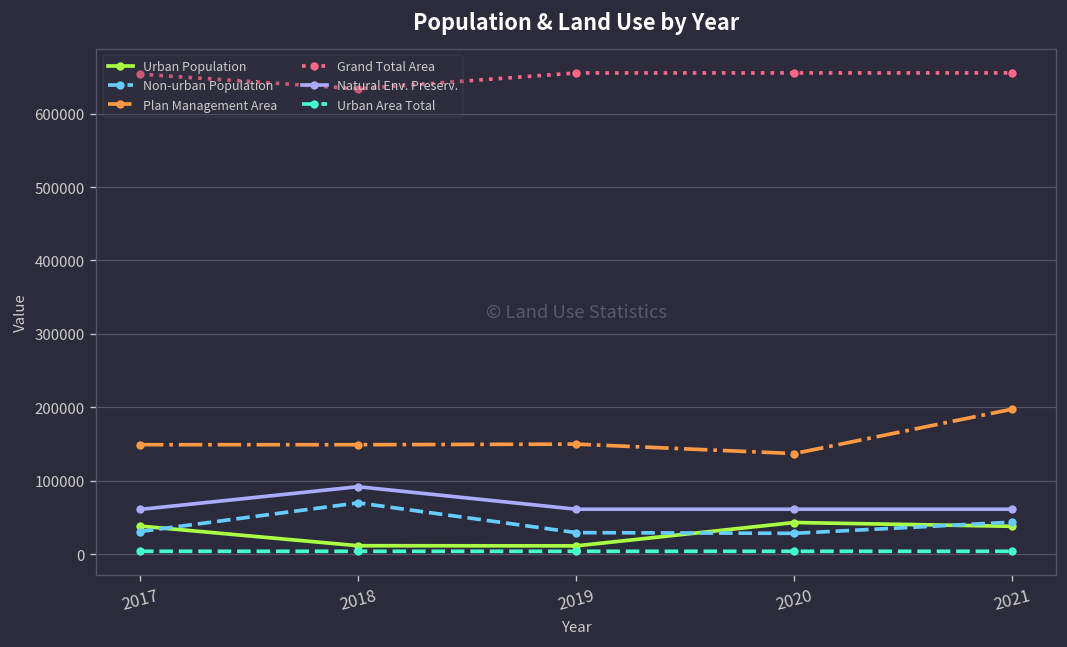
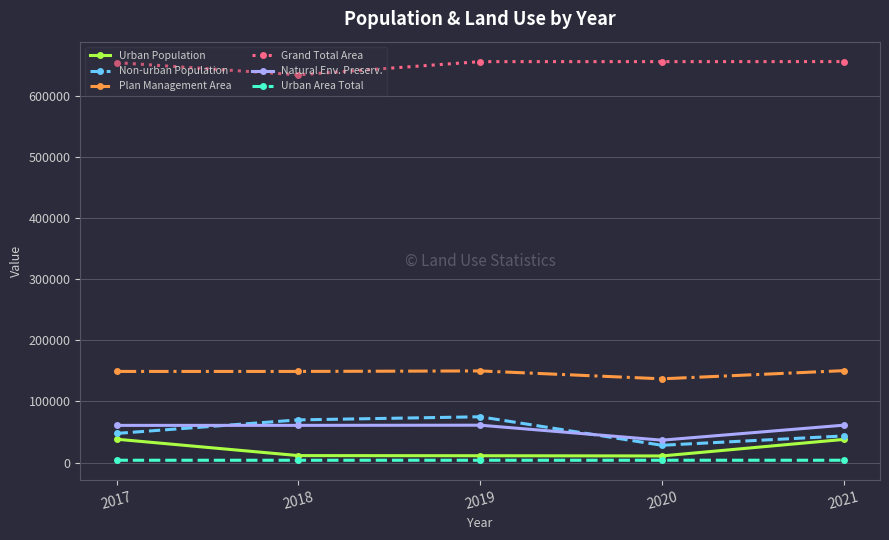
Non-urban Population, 2017: 30000 -> 50000
Natural Env. Preserv., 2018: 90000 -> 60000
Non-urban Population, 2019: 30000 -> 70000
Urban Population, 2020: 40000 -> 10000
Natural Env. Preserv., 2020: 60000 -> 40000
Plan Management Area, 2021: 200000 -> 150000
